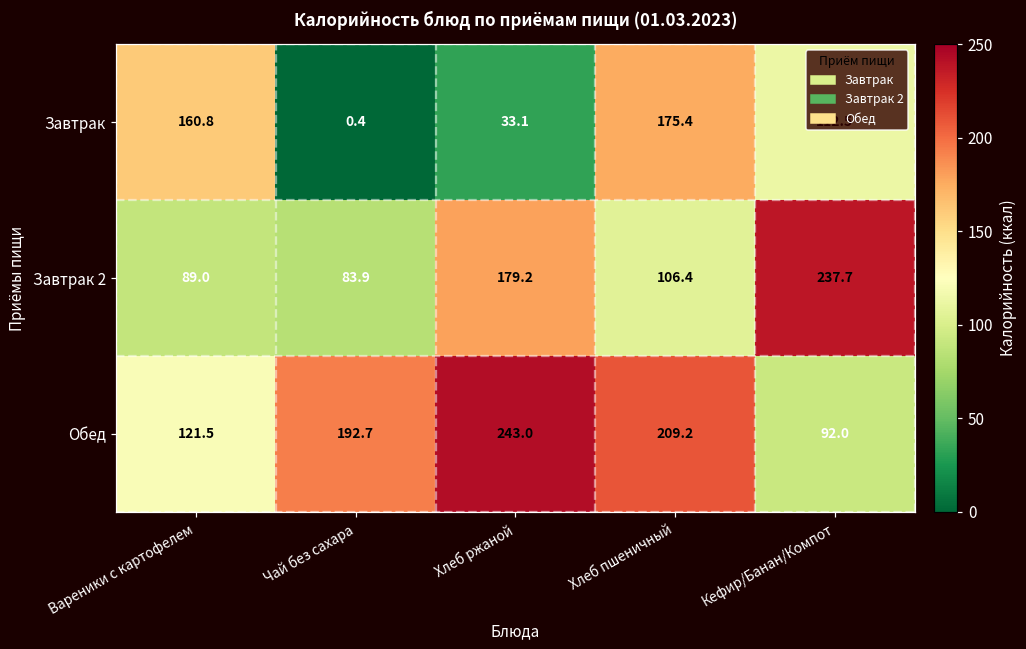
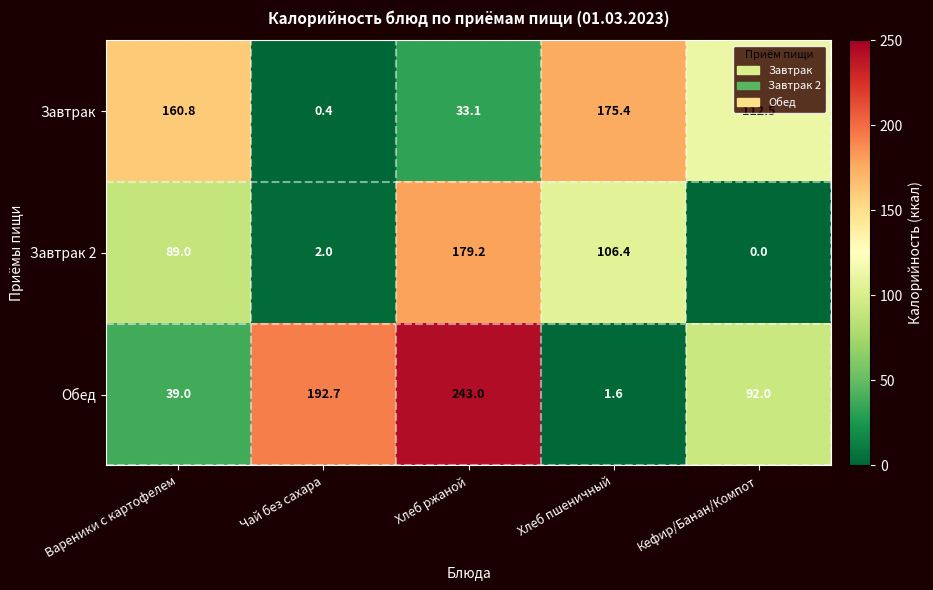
Завтрак 2, Чай без сахара: 83.9 -> 2.0
Завтрак 2, Кефир/Банан/Компот: 237.7 -> 0.0
Обед, Вареники с картофелем: 121.5 -> 39.0
Обед, Хлеб пшеничный: 209.2 -> 1.6
